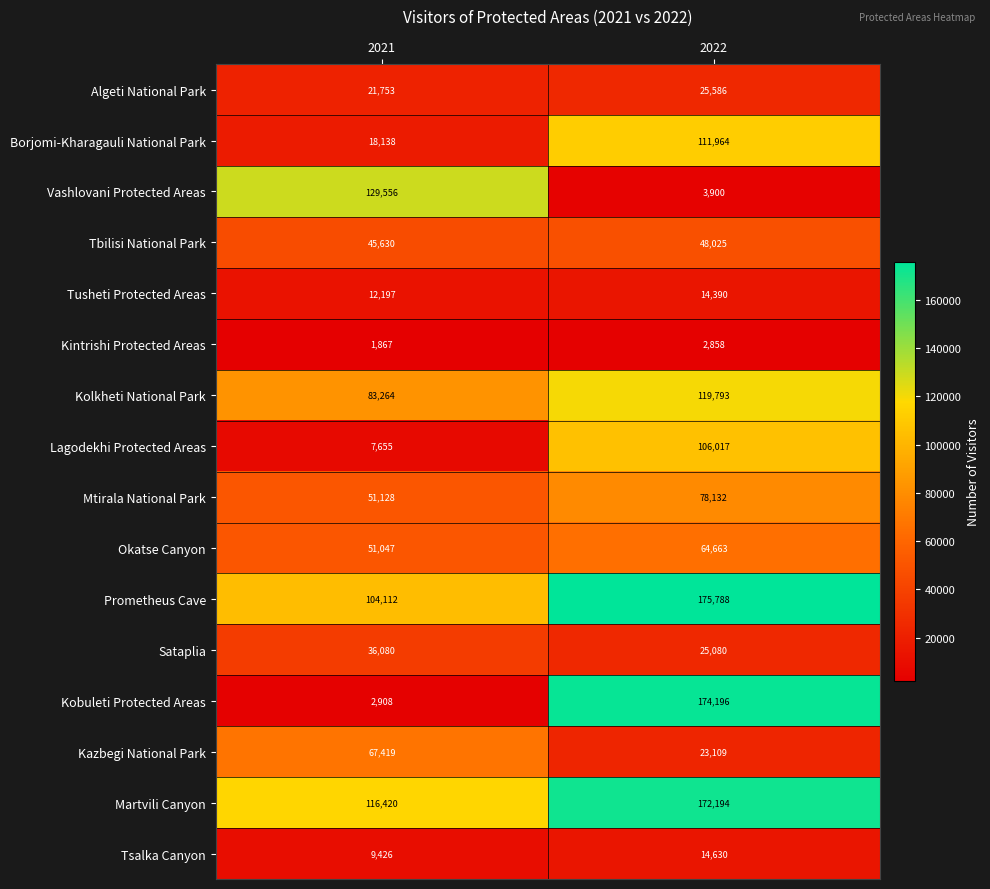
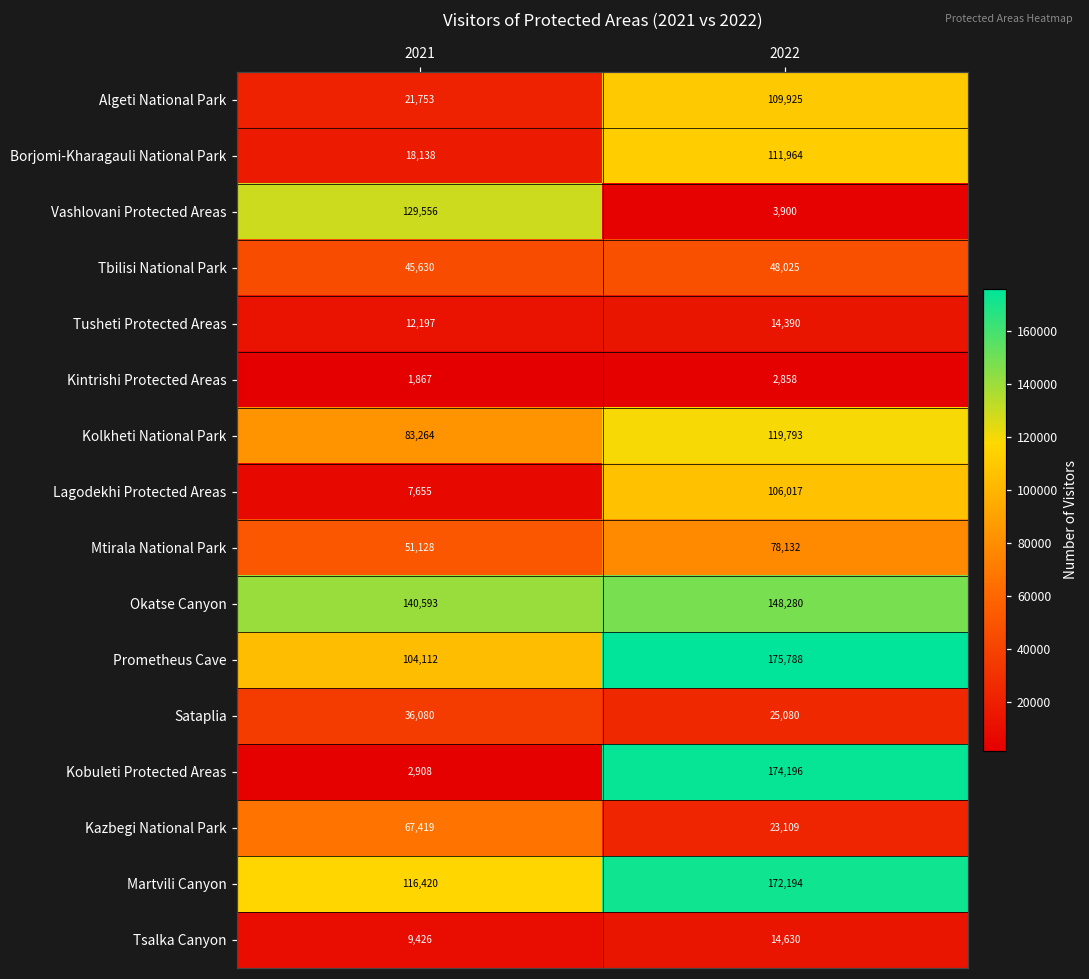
Algeti National Park, 2022: 25,586 -> 109,925
Okatse Canyon, 2021: 51,047 -> 140,593
Okatse Canyon, 2022: 64,663 -> 148,280
